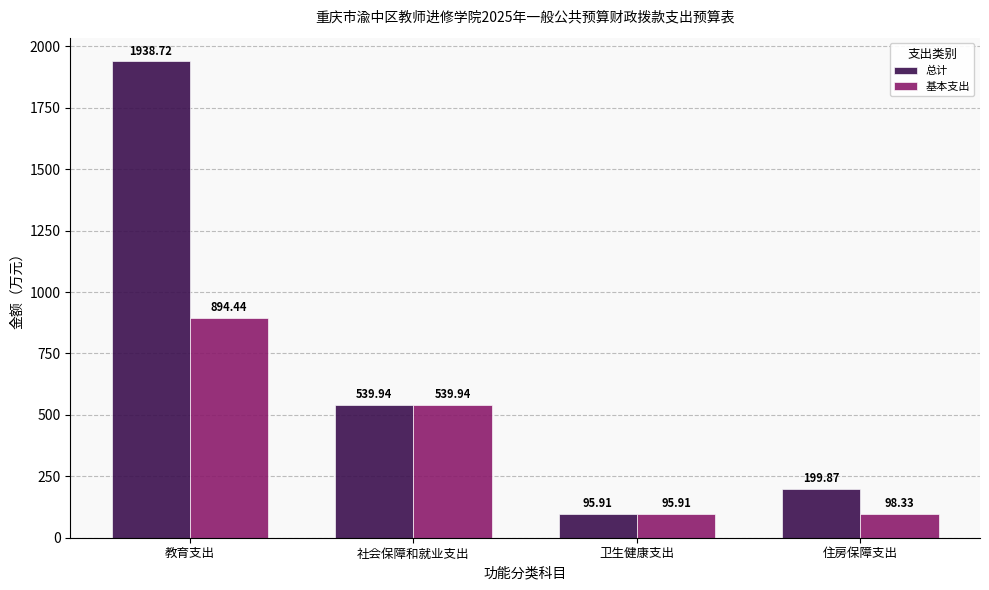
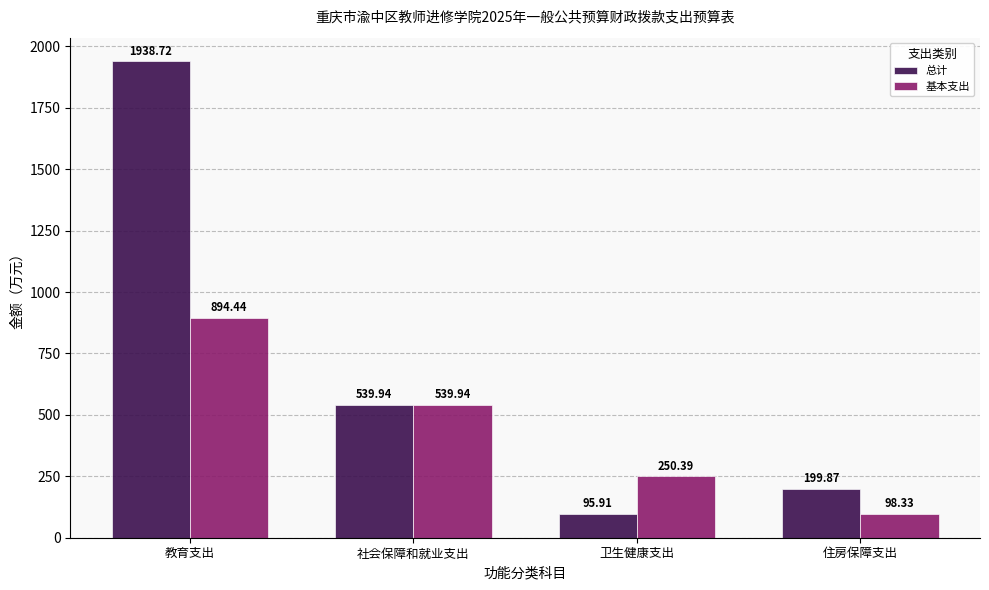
基本支出, 卫生健康支出: 95.91 -> 250.39
